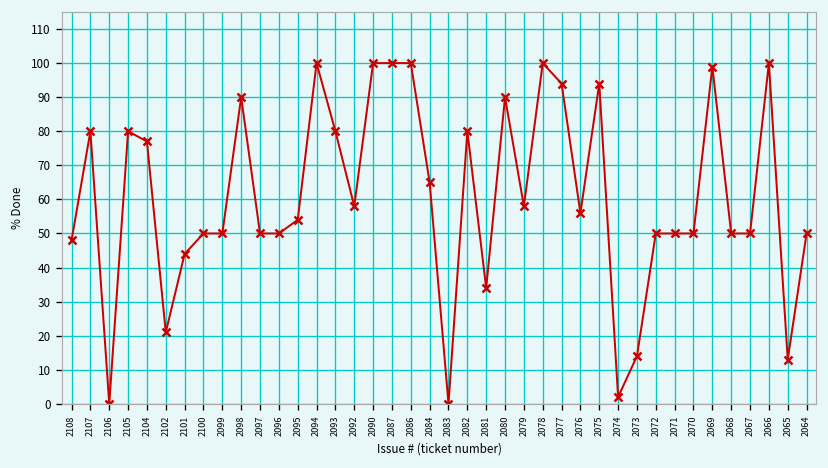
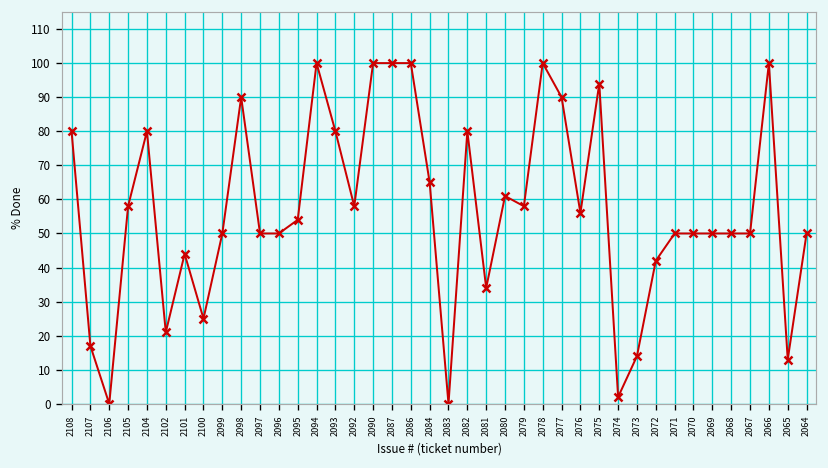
2108: 48 -> 80
2107: 80 -> 17
2105: 80 -> 58
2104: 77 -> 80
2100: 50 -> 25
2080: 90 -> 61
2077: 94 -> 90
2072: 50 -> 42
2069: 99 -> 50
